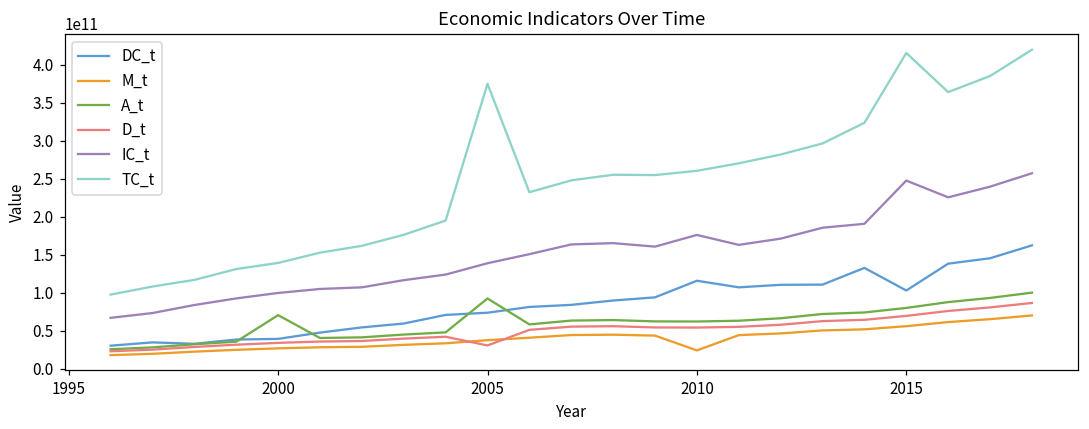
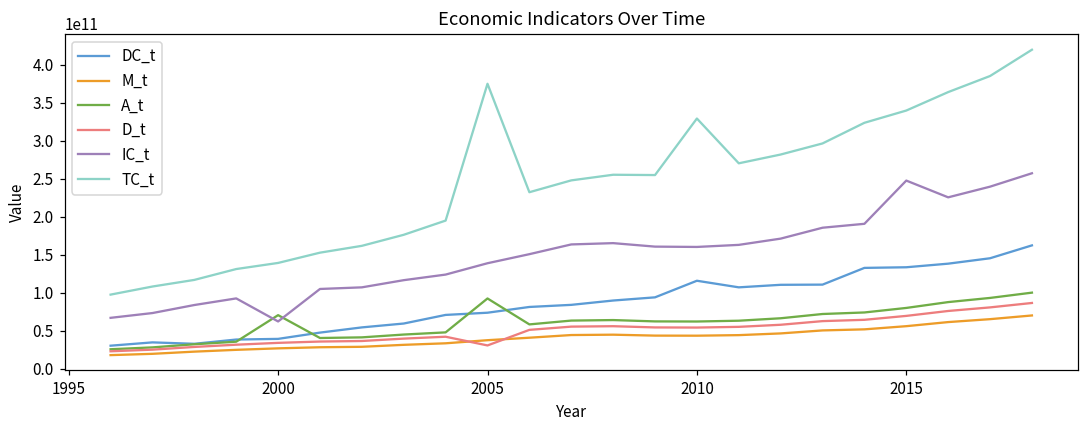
IC_t, 2000: 100000000000 -> 60000000000
M_t, 2010: 20000000000 -> 40000000000
IC_t, 2010: 180000000000 -> 160000000000
TC_t, 2010: 260000000000 -> 330000000000
DC_t, 2015: 100000000000 -> 130000000000
TC_t, 2015: 420000000000 -> 340000000000
